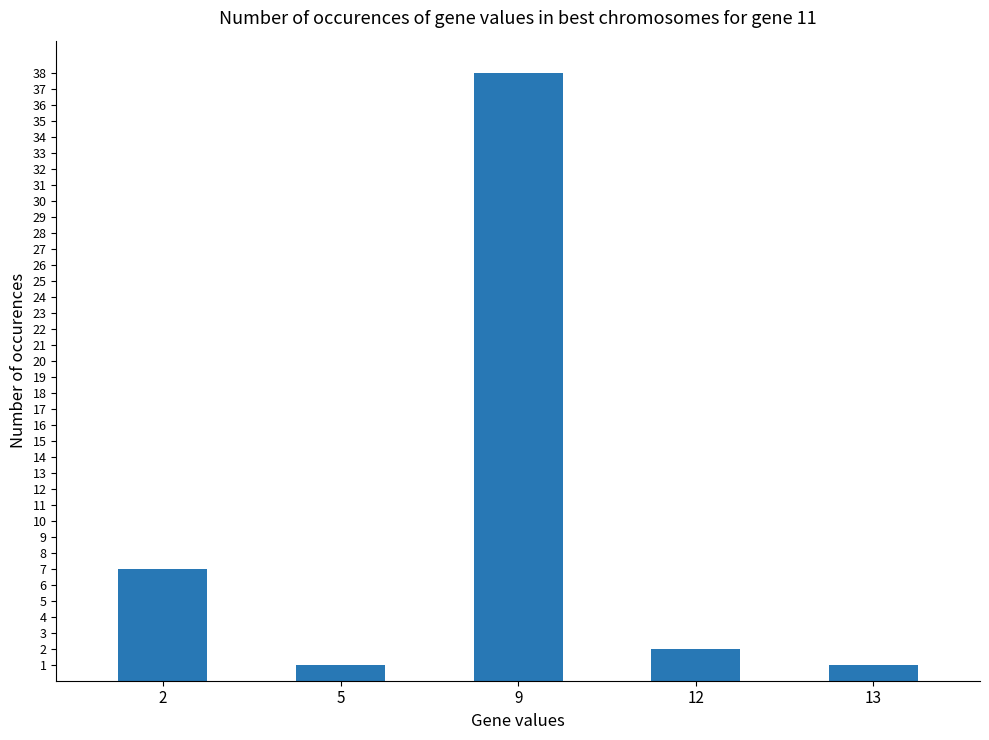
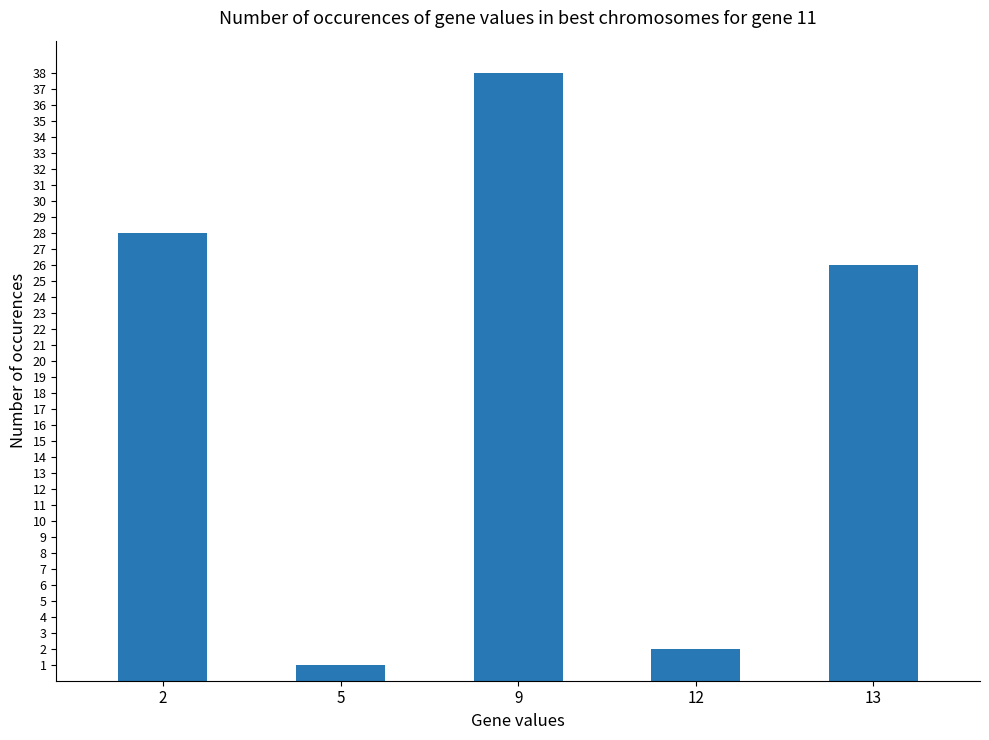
2: 7 -> 28
13: 1 -> 26
